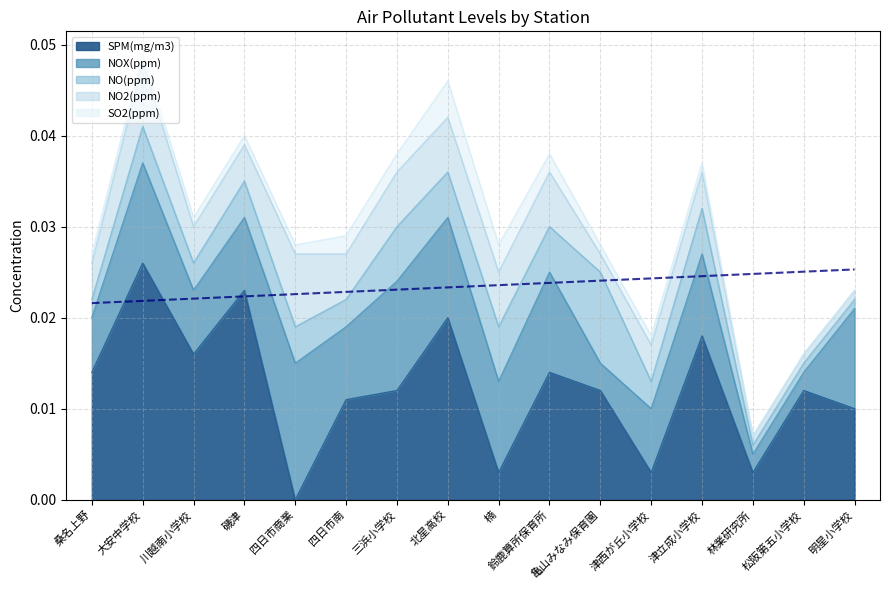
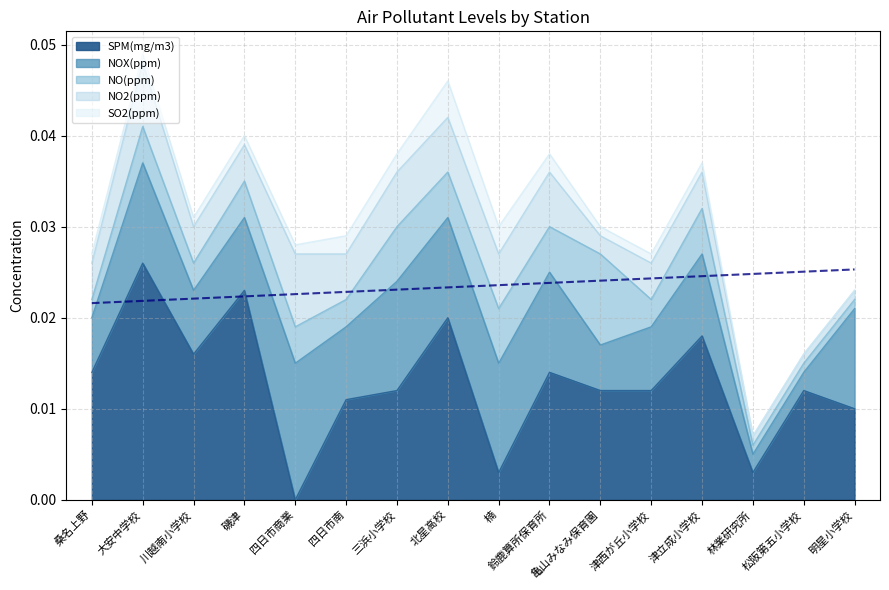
NOX(ppm), 楠: 0.010 -> 0.012
NOX(ppm), 亀山みなみ保育園: 0.003 -> 0.005
SPM(mg/m3), 津西が丘小学校: 0.003 -> 0.012
